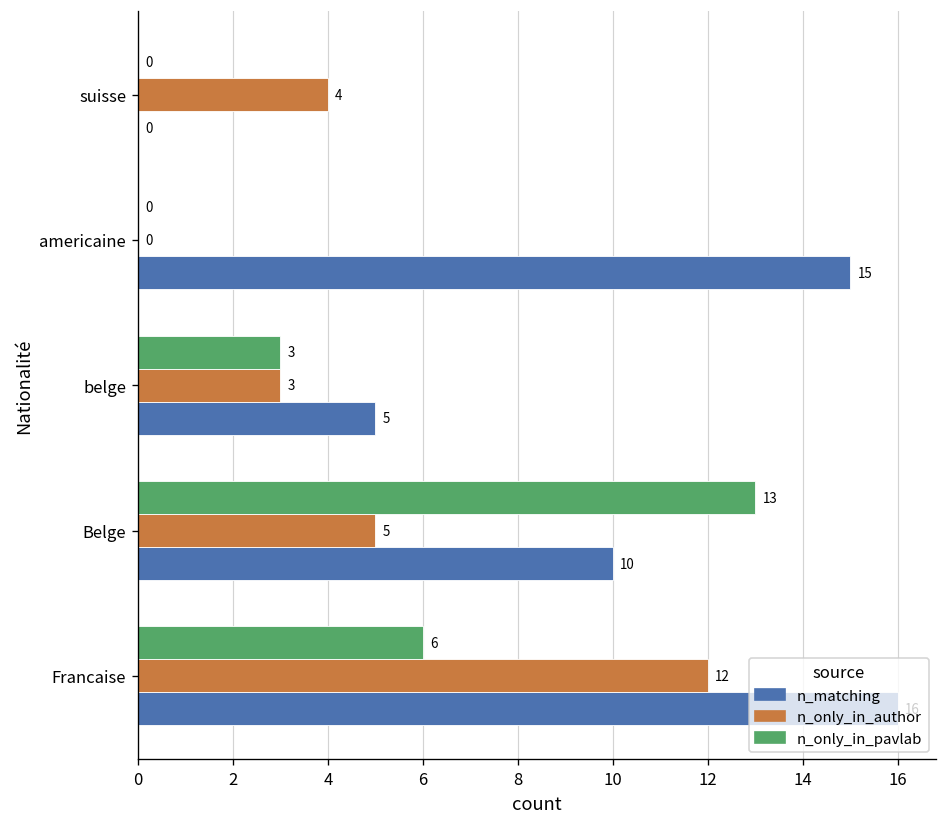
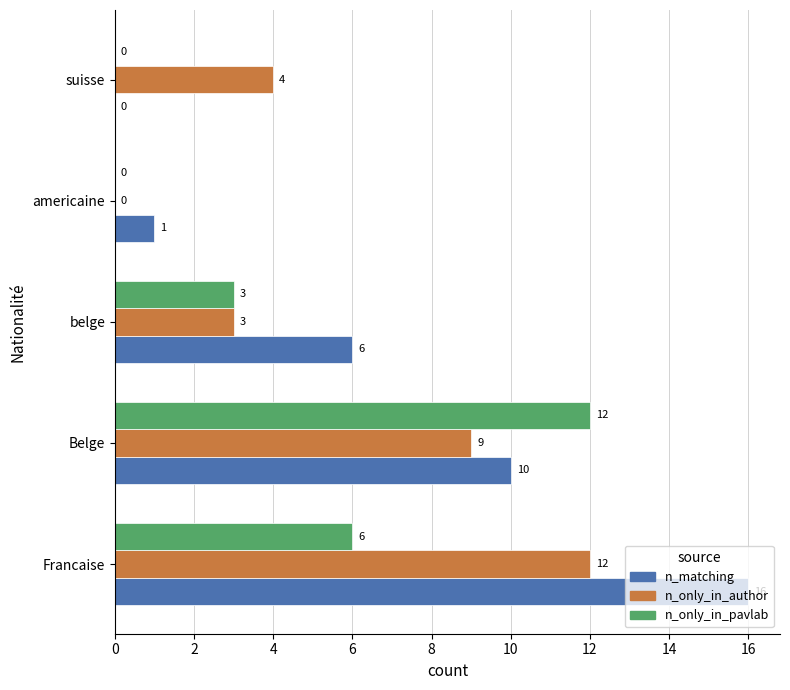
n_matching, americaine: 15 -> 1
n_matching, belge: 5 -> 6
n_only_in_pavlab, Belge: 13 -> 12
n_only_in_author, Belge: 5 -> 9
